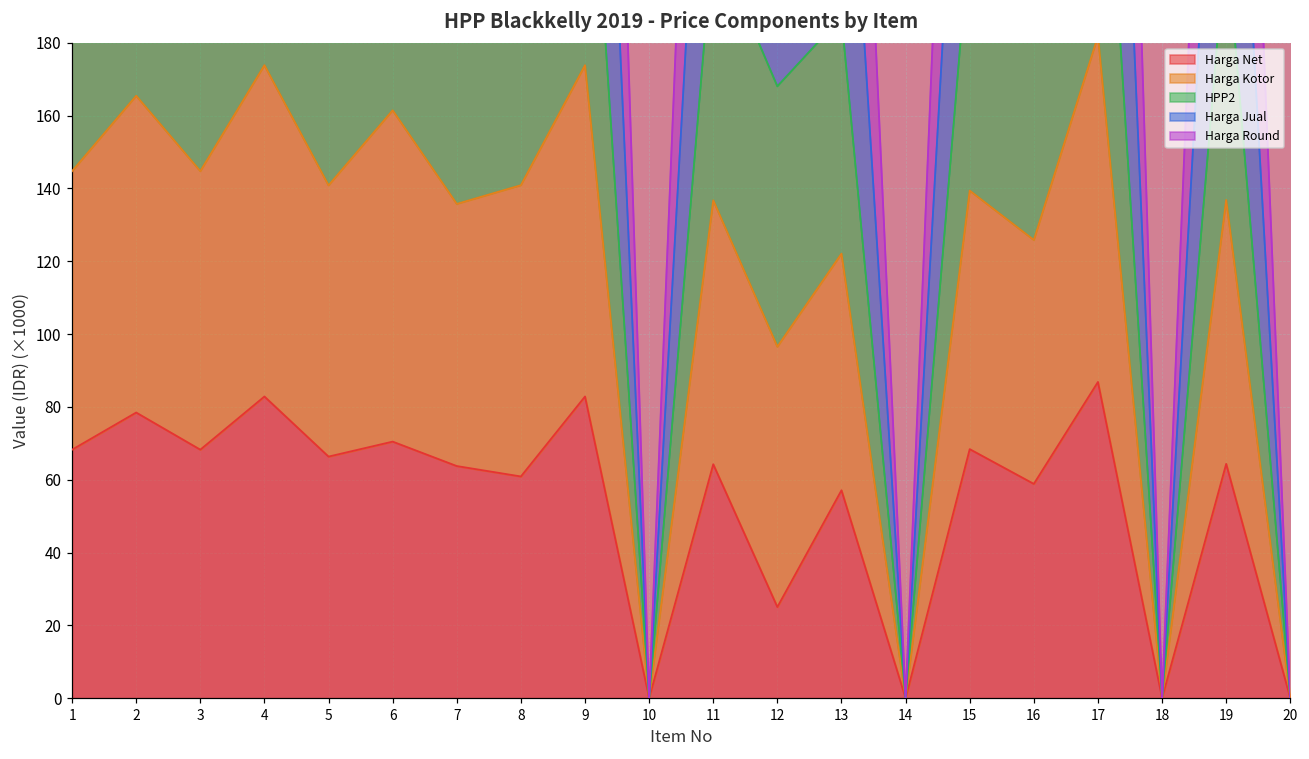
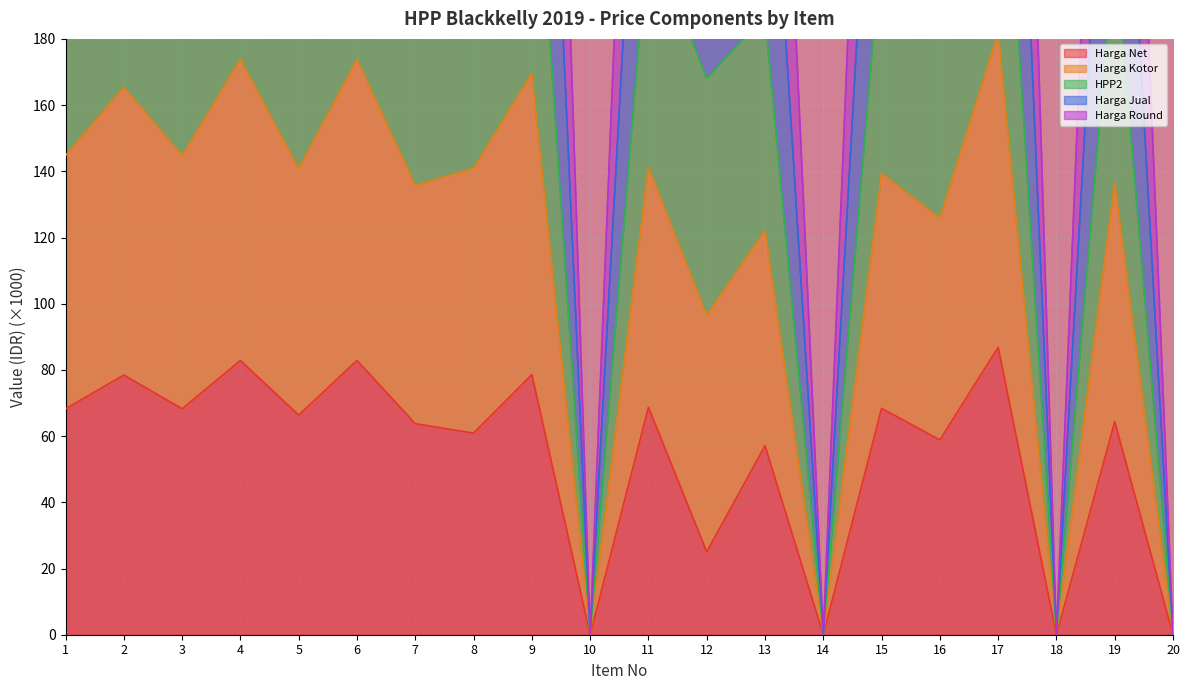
Harga Net, 6: 70 -> 83
Harga Net, 9: 83 -> 79
Harga Net, 11: 64 -> 69
